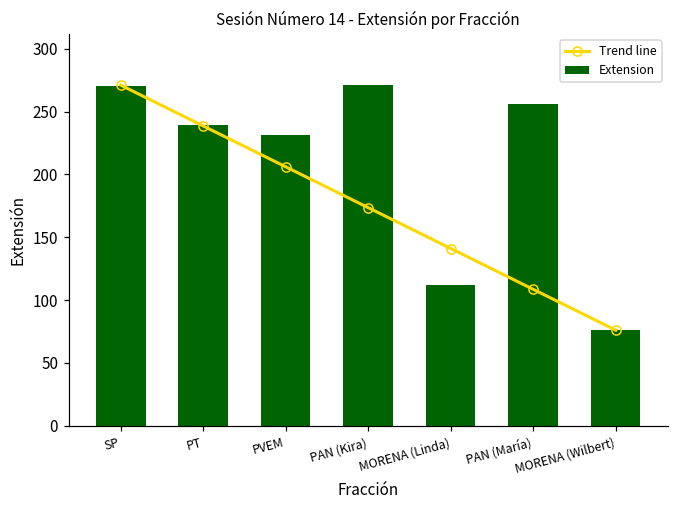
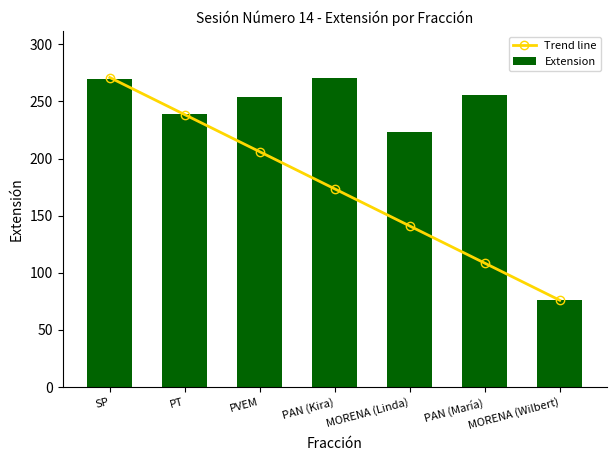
Extension, PVEM: 231 -> 254
Extension, MORENA (Linda): 112 -> 223
